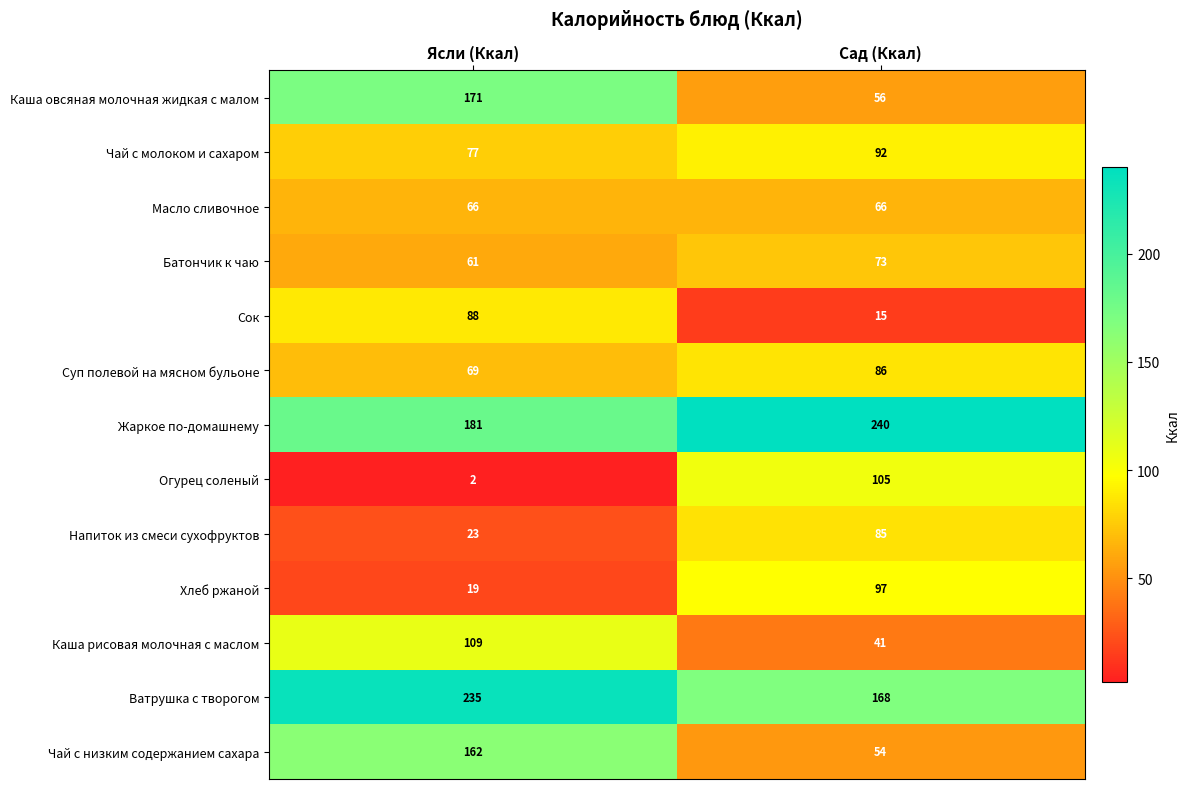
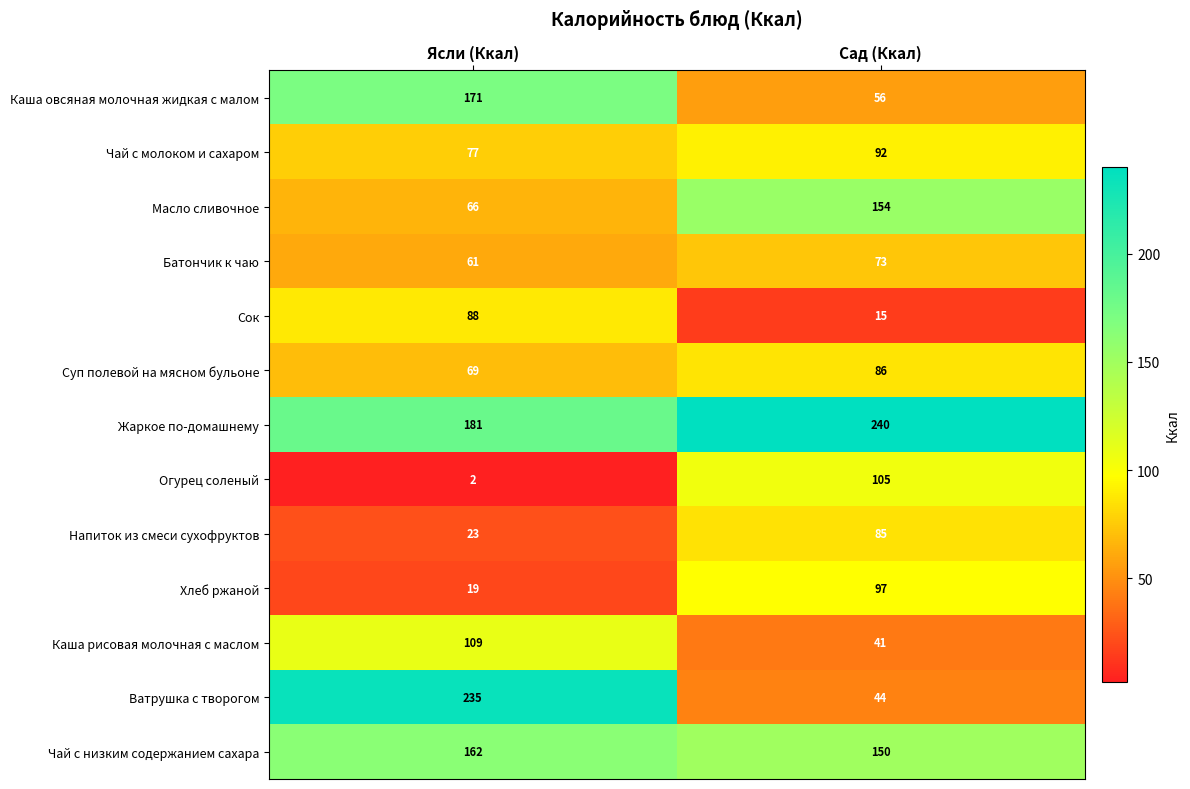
Масло сливочное, Сад (Ккал): 66 -> 154
Ватрушка с творогом, Сад (Ккал): 168 -> 44
Чай с низким содержанием сахара, Сад (Ккал): 54 -> 150
